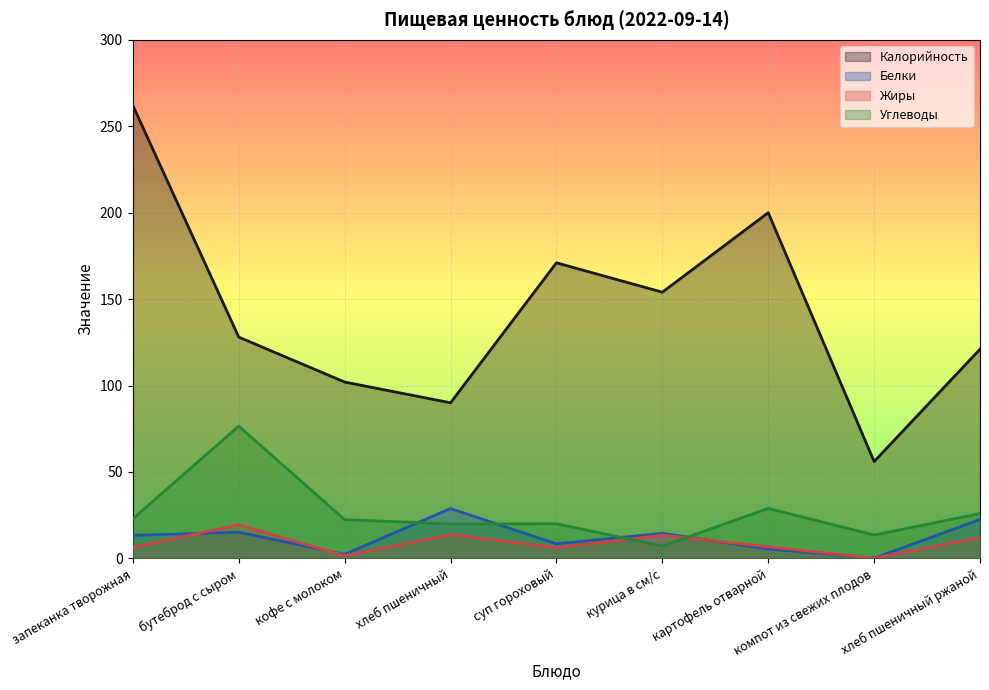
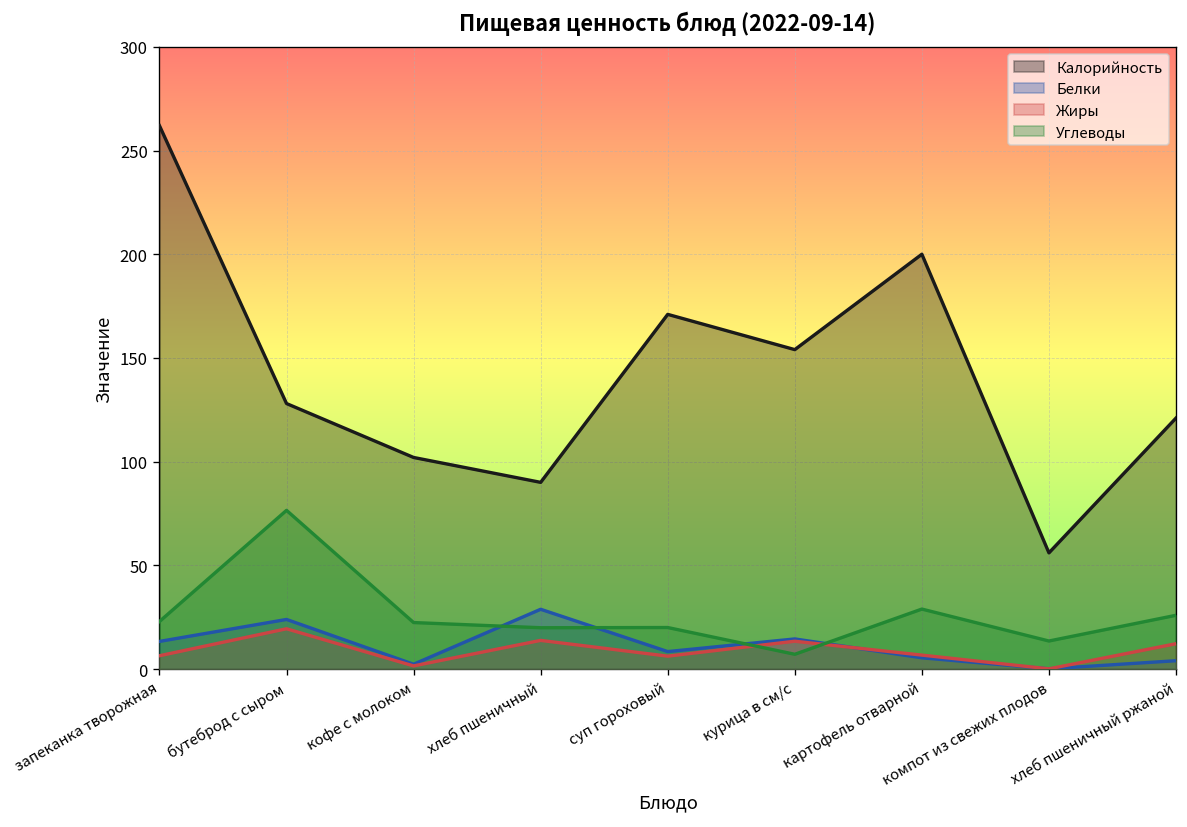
Белки, бутеброд с сыром: 15 -> 24
Белки, хлеб пшеничный ржаной: 23 -> 4
